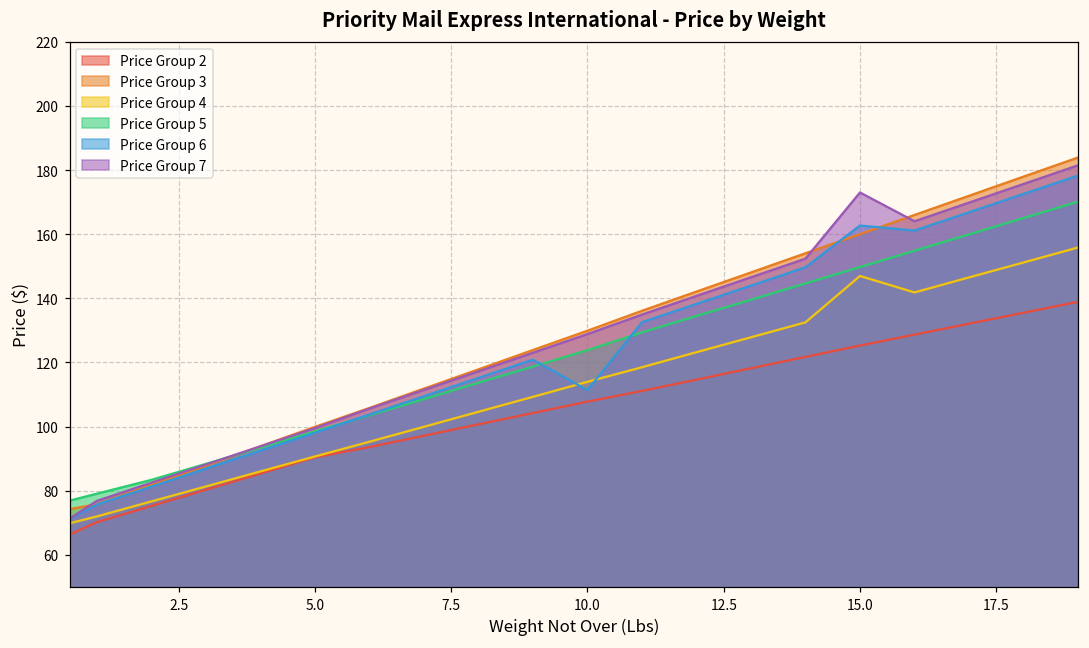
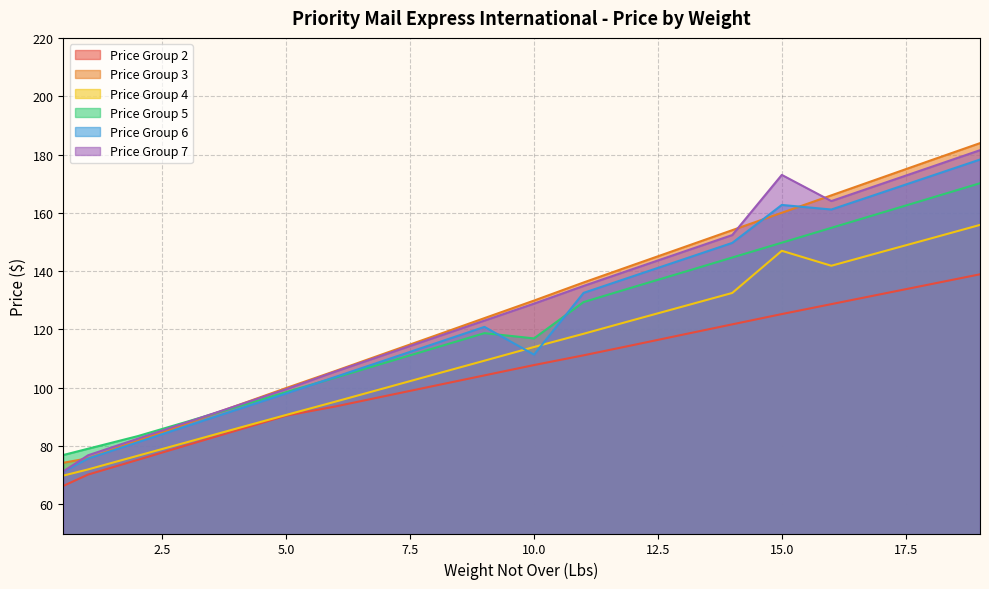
Price Group 5, 10.0: 124 -> 117
